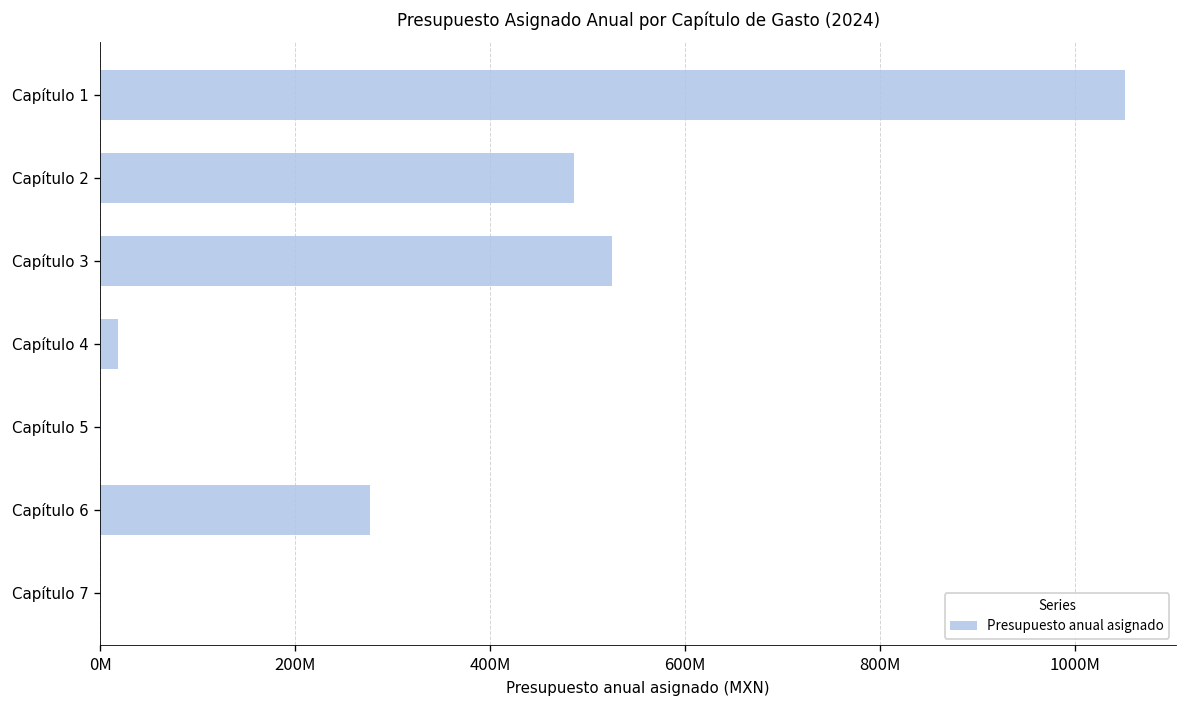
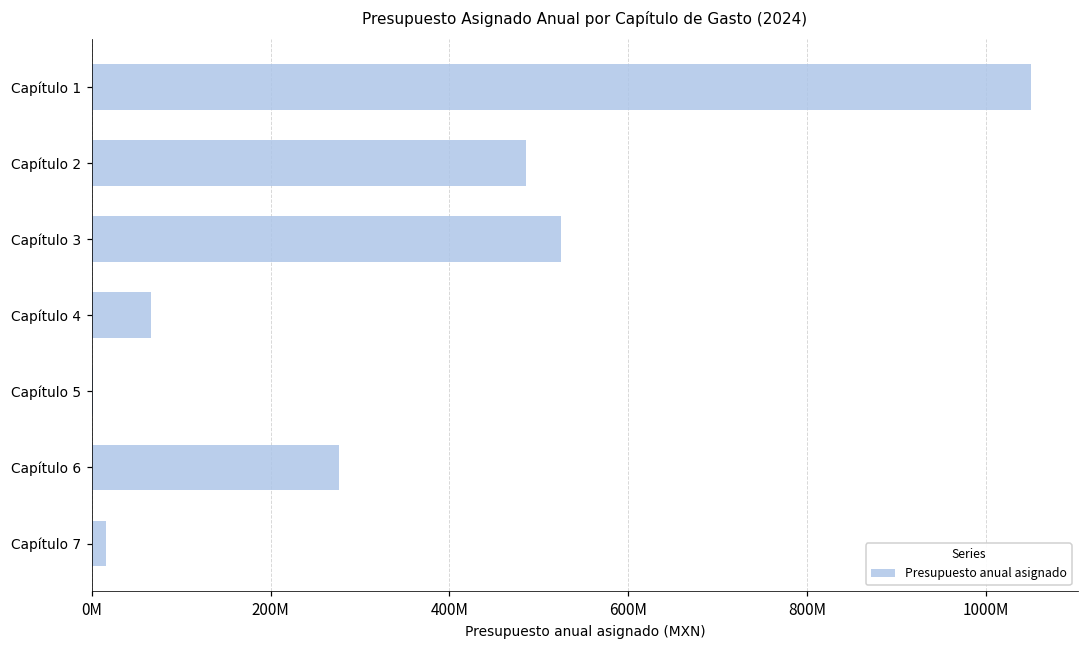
Capítulo 4: 20000000 -> 70000000
Capítulo 7: 0 -> 20000000
